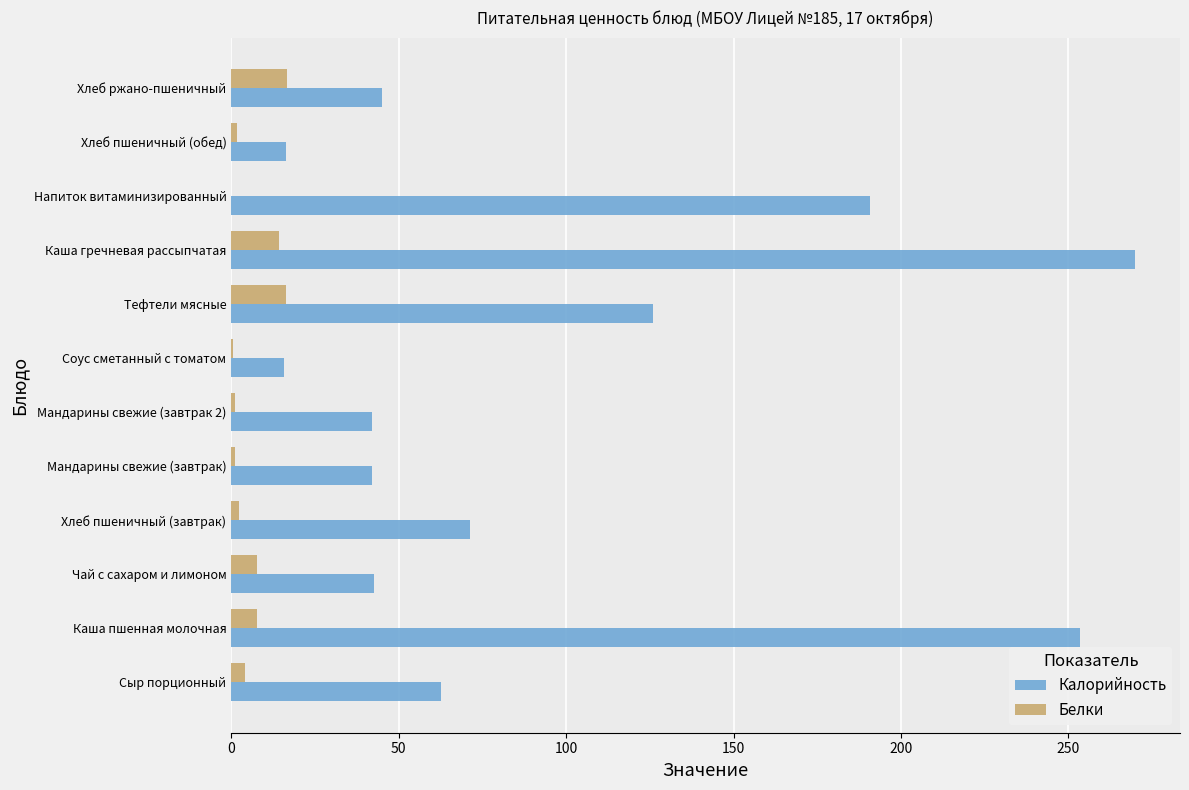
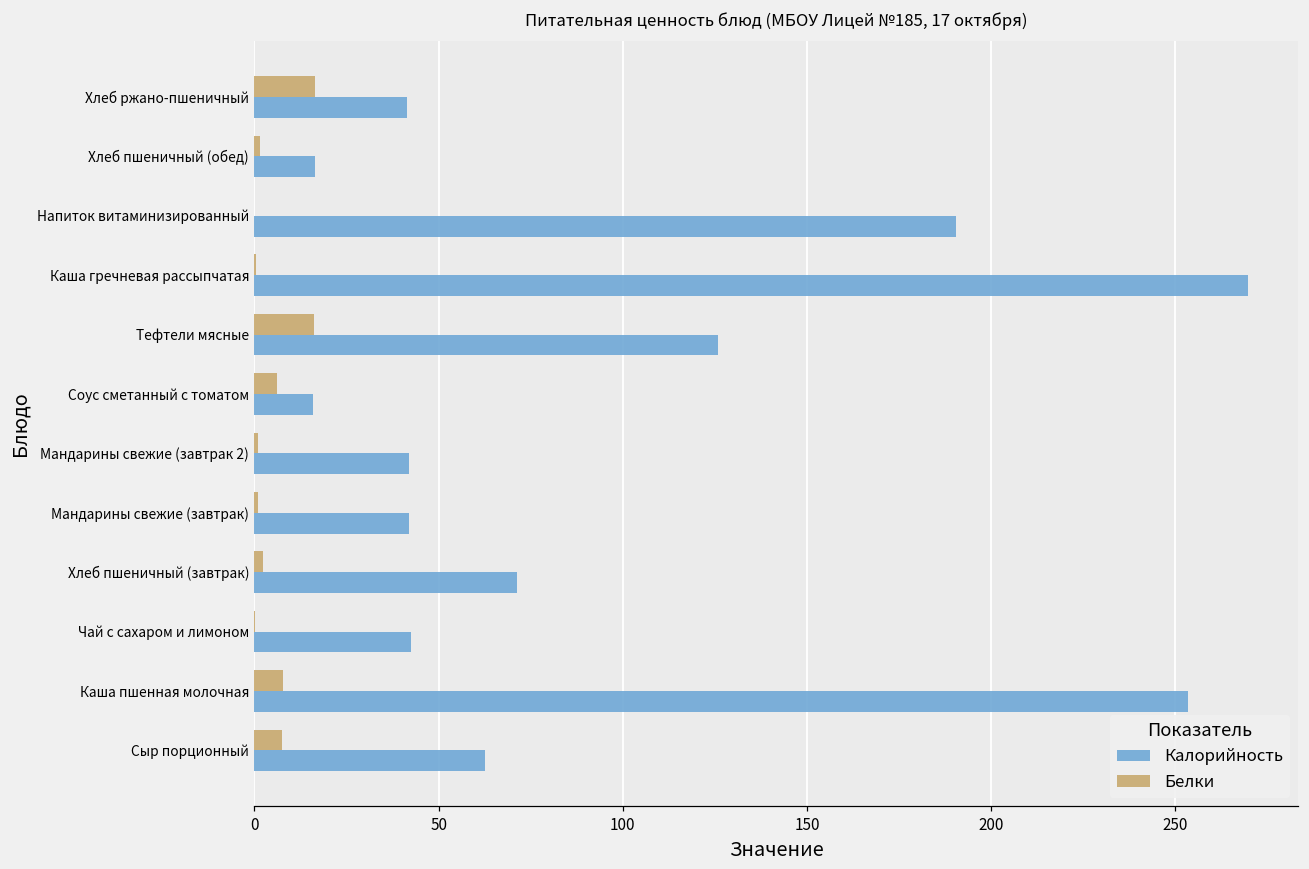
Калорийность, Хлеб ржано-пшеничный: 45 -> 41
Белки, Каша гречневая рассыпчатая: 14 -> 1
Белки, Соус сметанный с томатом: 1 -> 6
Белки, Чай с сахаром и лимоном: 8 -> 0
Белки, Сыр порционный: 4 -> 8
